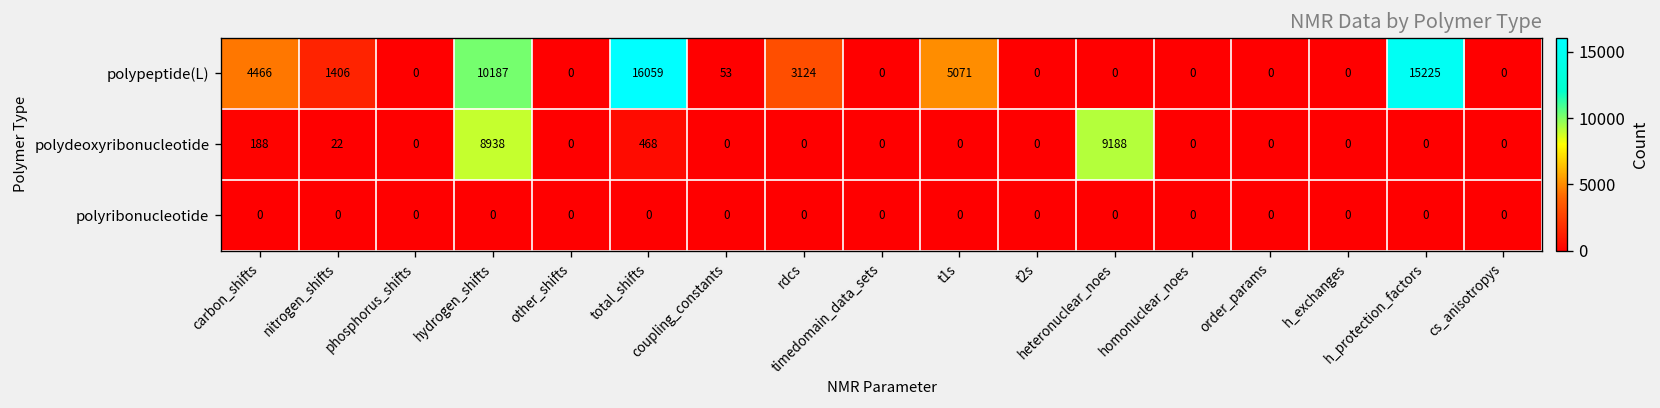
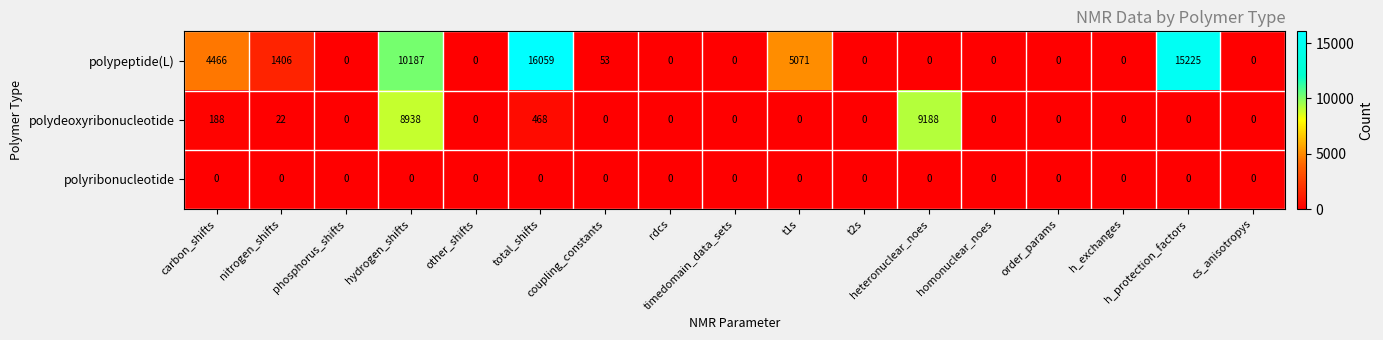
polypeptide(L), rdcs: 3124 -> 0
